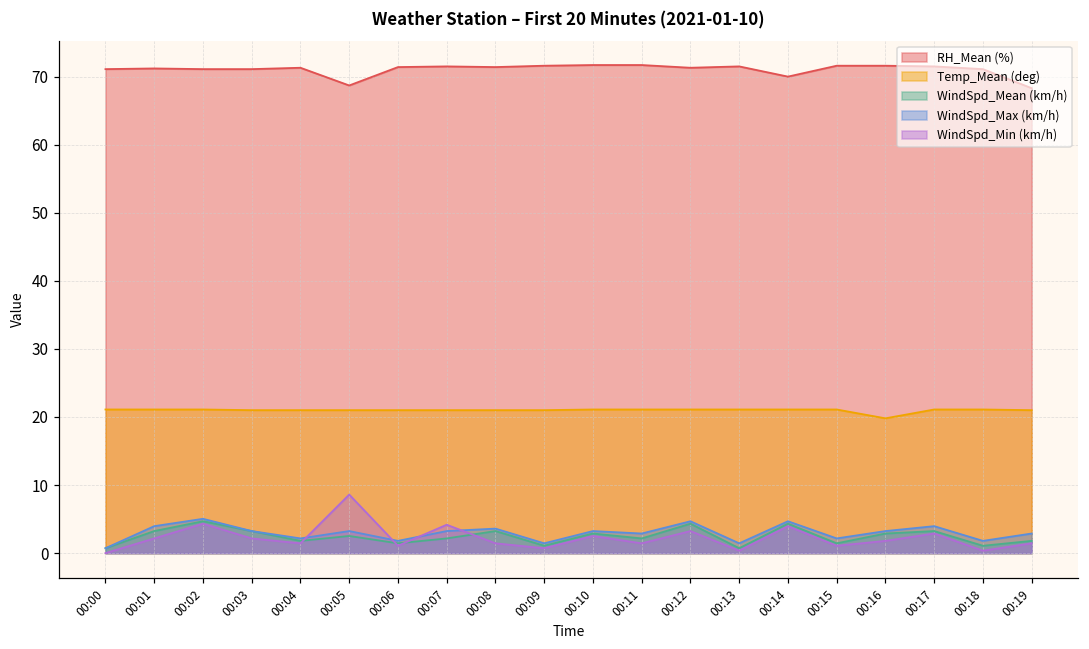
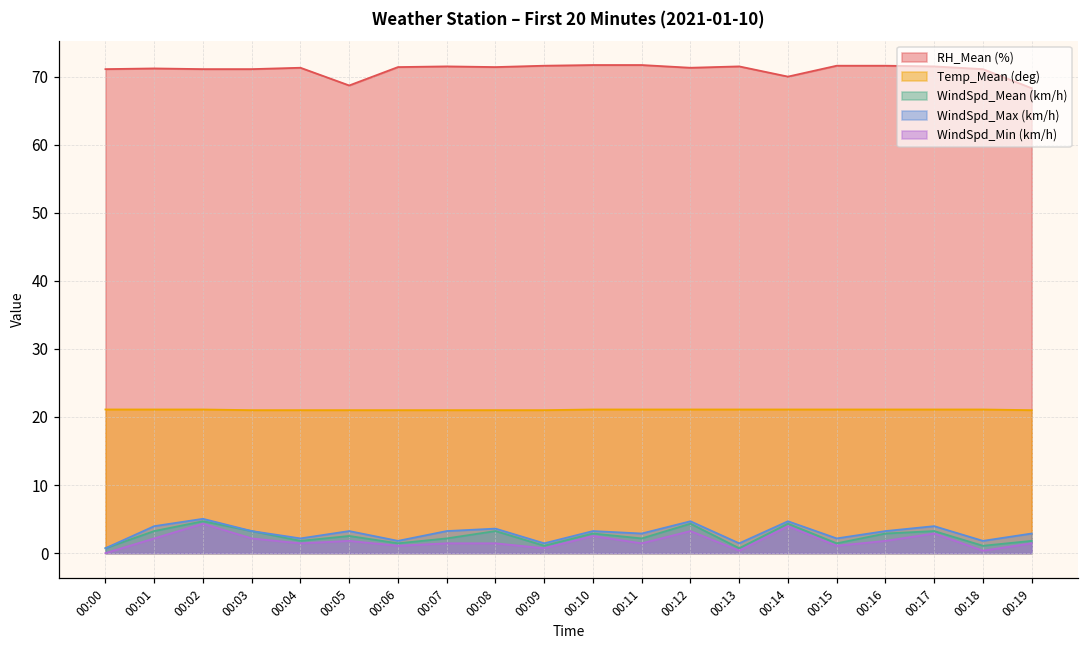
WindSpd_Min (km/h), 00:05: 9 -> 2
WindSpd_Min (km/h), 00:07: 4 -> 1
Temp_Mean (deg), 00:16: 20 -> 21
